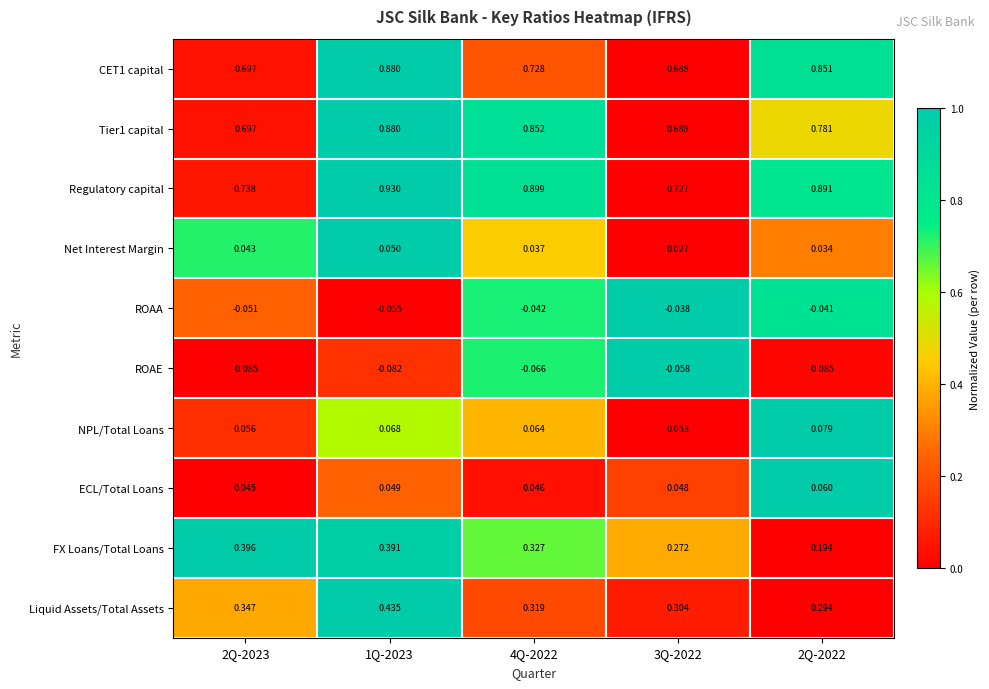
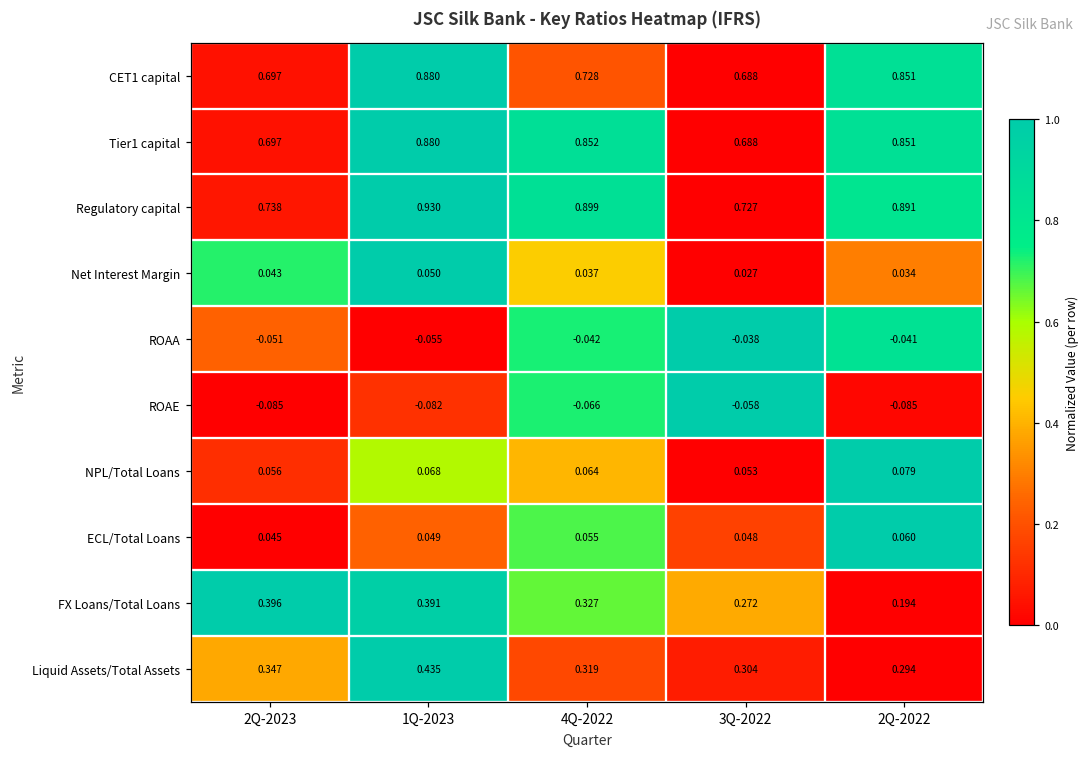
Tier1 capital, 2Q-2022: 0.781 -> 0.851
ECL/Total Loans, 4Q-2022: 0.046 -> 0.055
